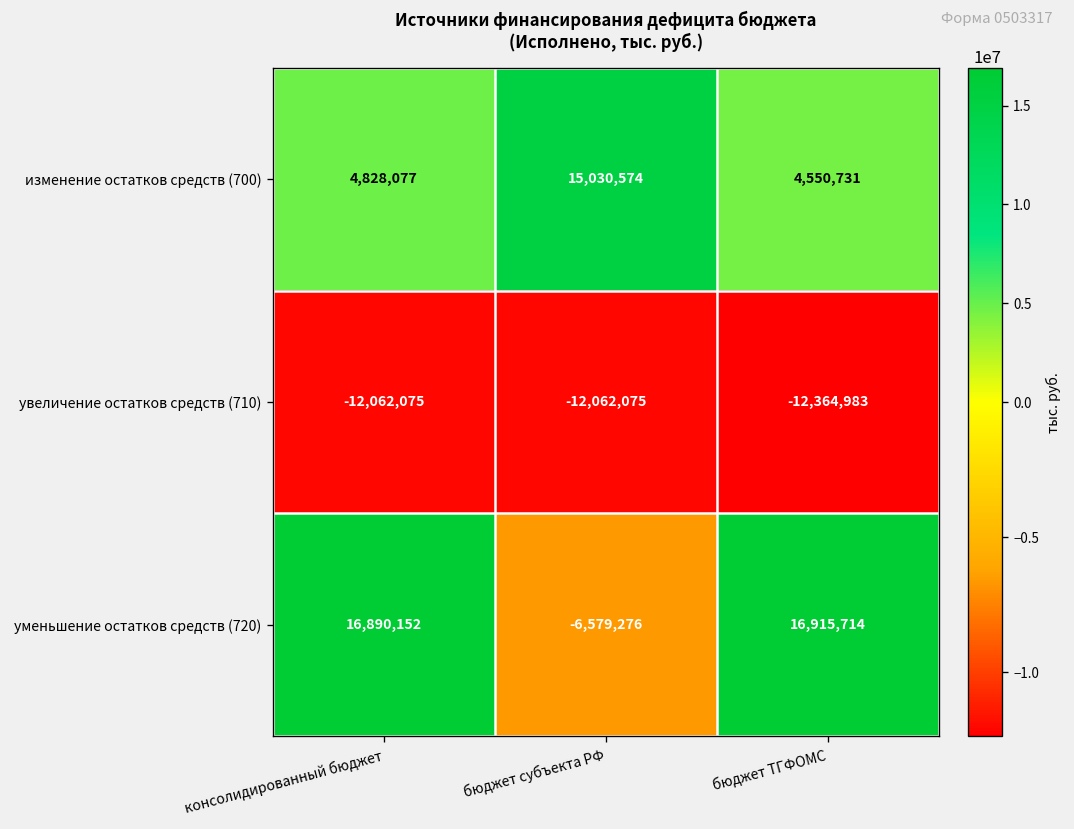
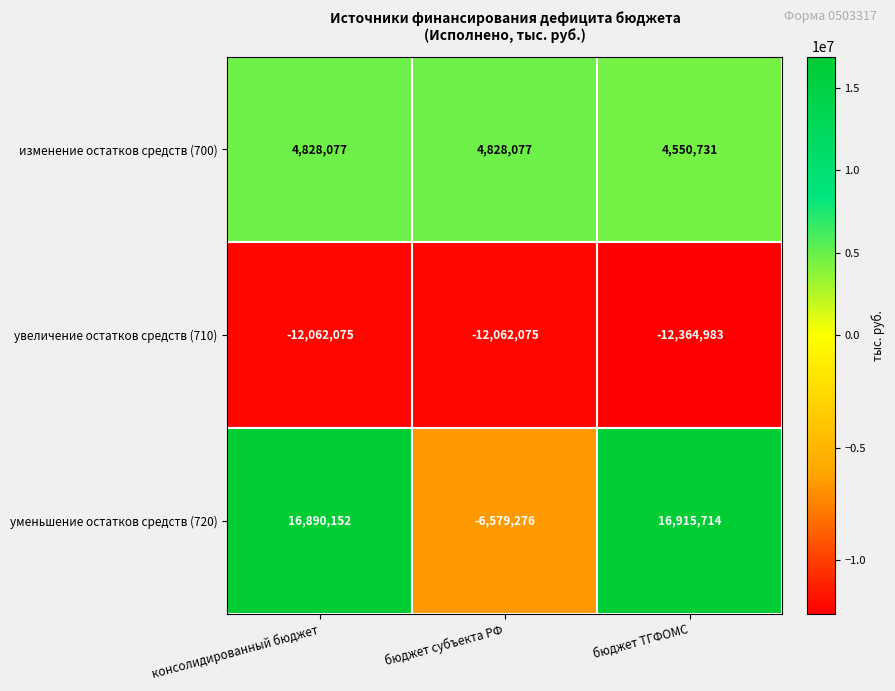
изменение остатков средств (700), бюджет субъекта РФ: 15,030,574 -> 4,828,077
